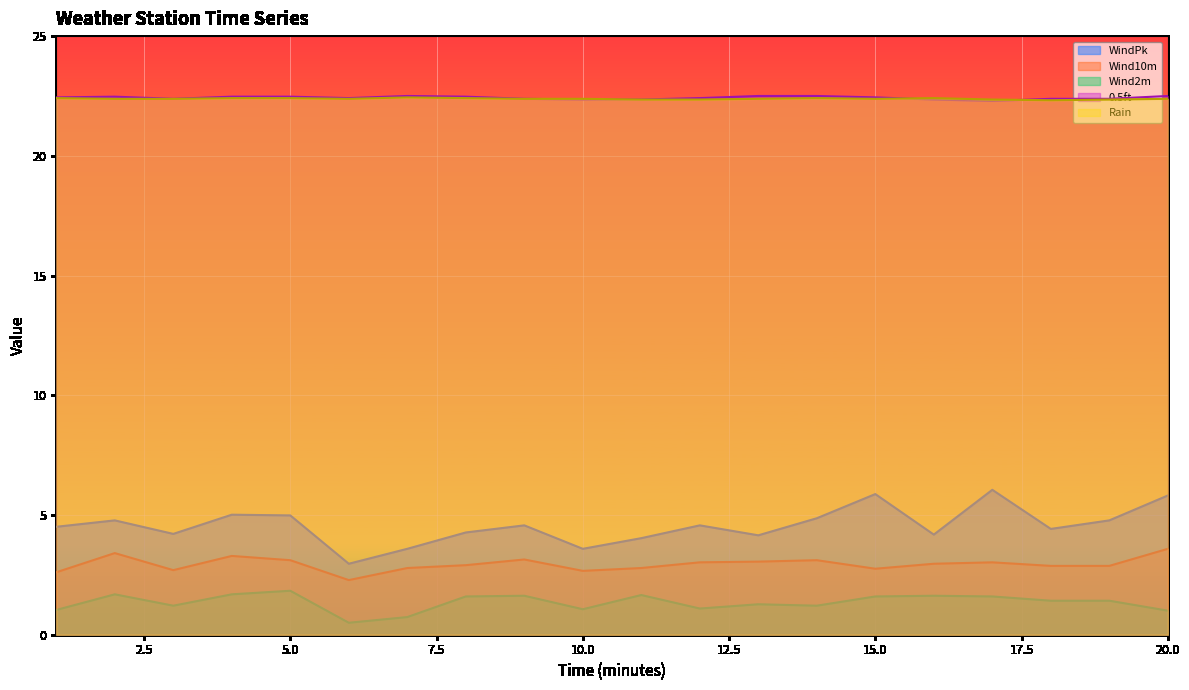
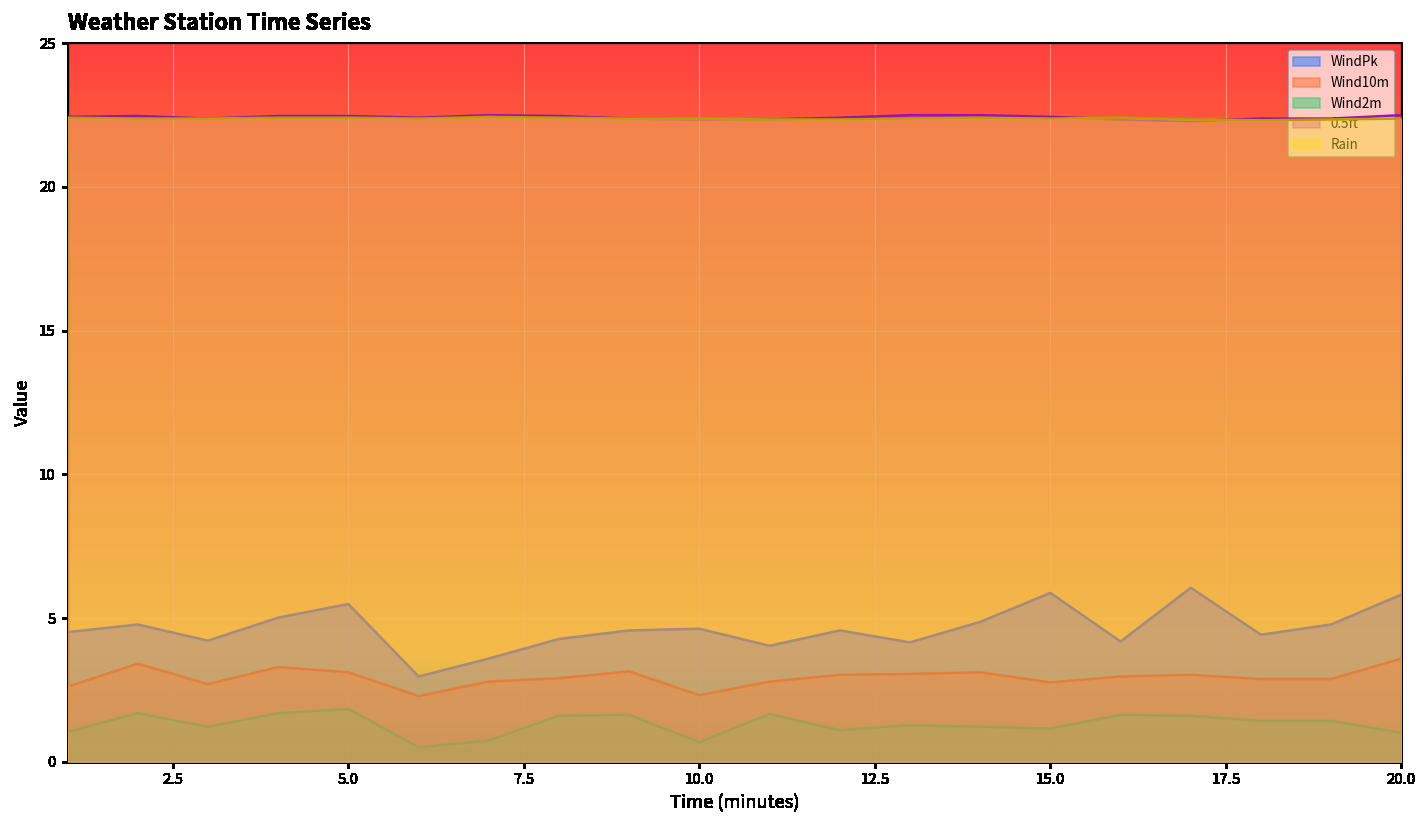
WindPk, 5.0: 5.0 -> 5.5
WindPk, 10.0: 3.6 -> 4.6
Wind10m, 10.0: 2.7 -> 2.3
Wind2m, 10.0: 1.1 -> 0.7
Wind2m, 15.0: 1.6 -> 1.2
